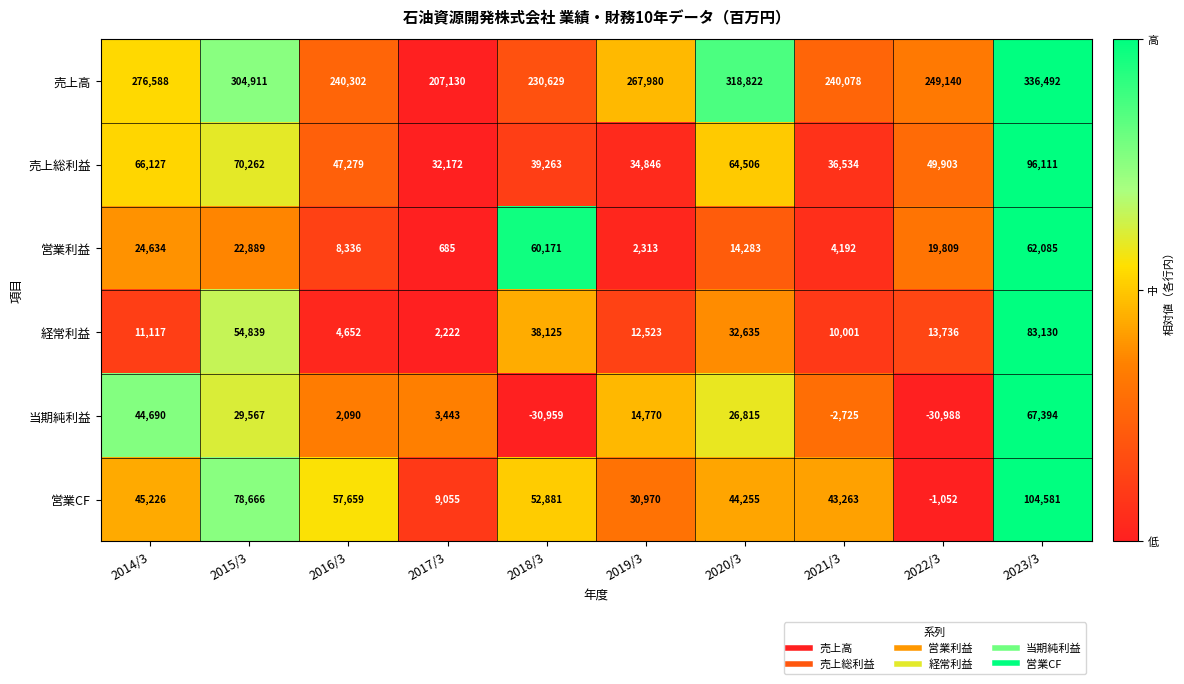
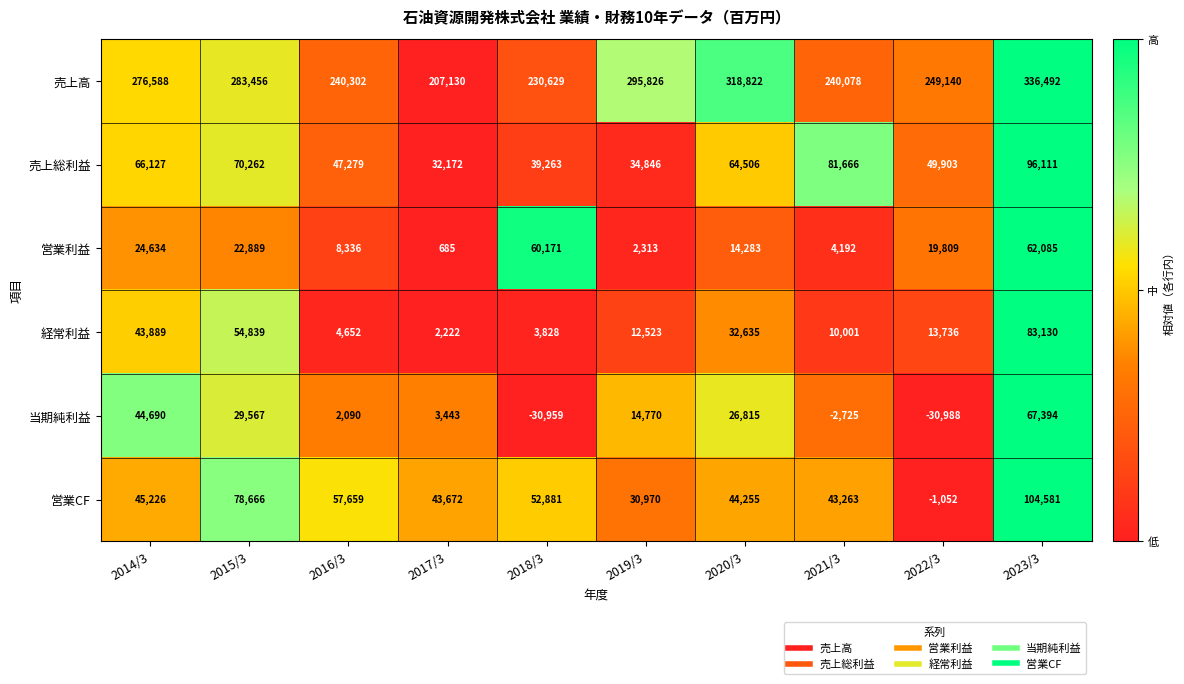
売上高, 2015/3: 304,911 -> 283,456
売上高, 2019/3: 267,980 -> 295,826
売上総利益, 2021/3: 36,534 -> 81,666
経常利益, 2014/3: 11,117 -> 43,889
経常利益, 2018/3: 38,125 -> 3,828
営業CF, 2017/3: 9,055 -> 43,672
